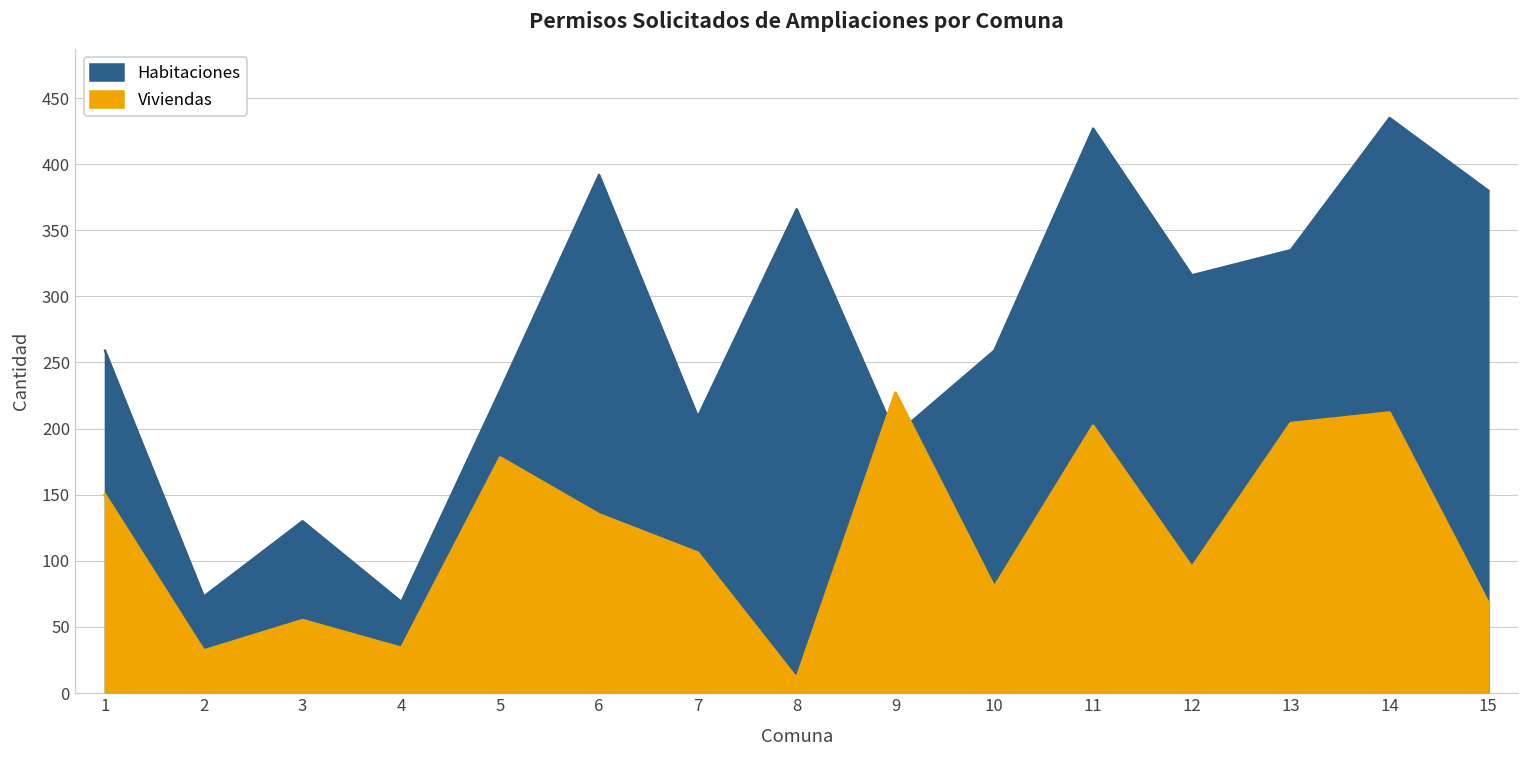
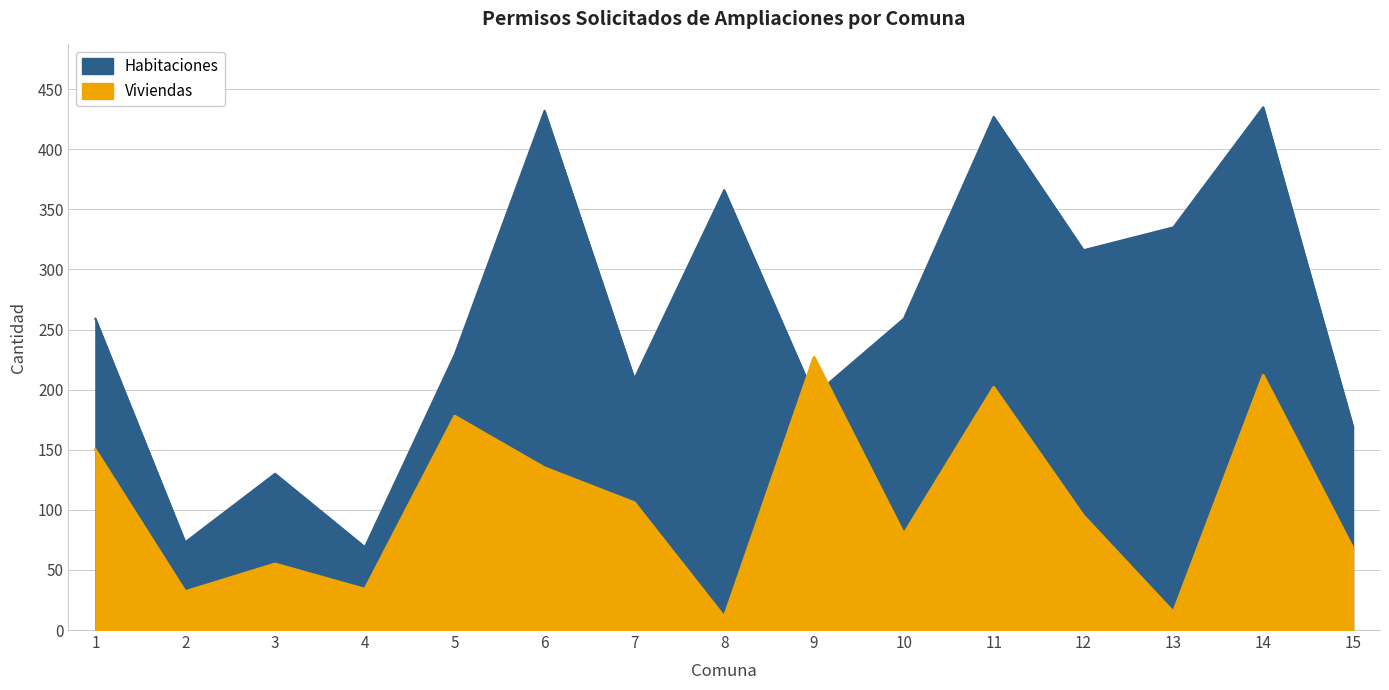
Habitaciones, 6: 392 -> 432
Viviendas, 13: 204 -> 15
Habitaciones, 15: 380 -> 169
